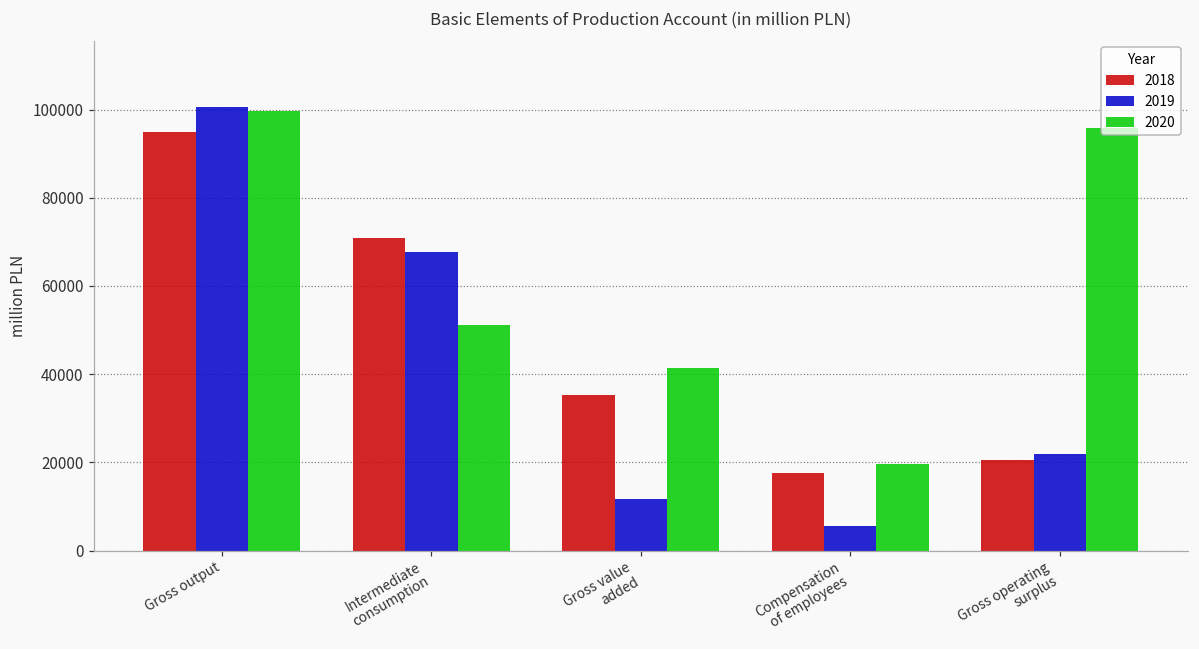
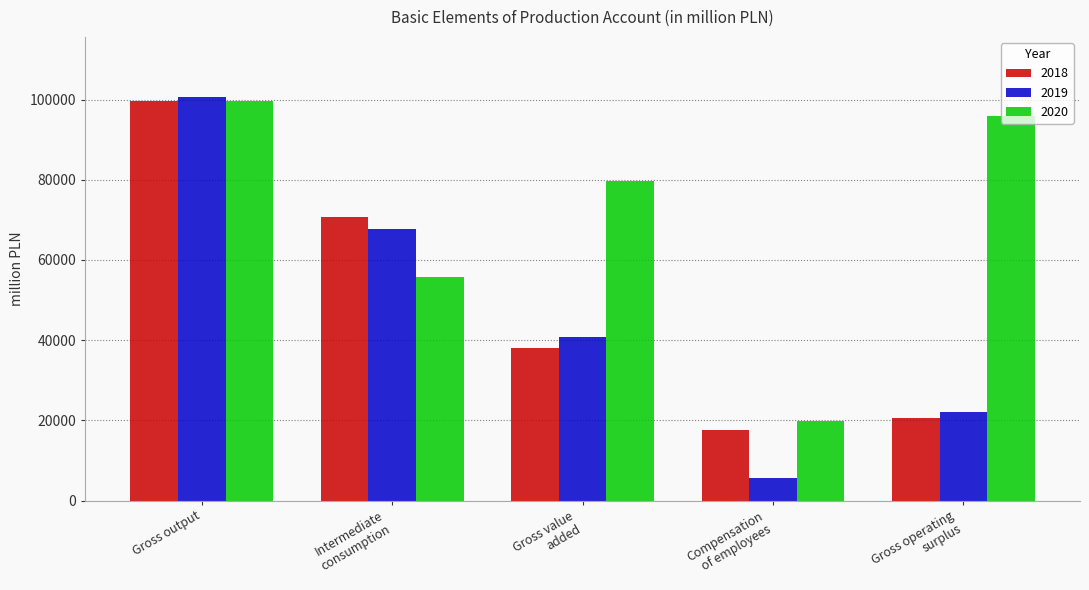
2018, Gross output: 95000 -> 100000
2020, Intermediate consumption: 51000 -> 56000
2018, Gross value added: 35000 -> 38000
2019, Gross value added: 12000 -> 41000
2020, Gross value added: 41000 -> 80000
